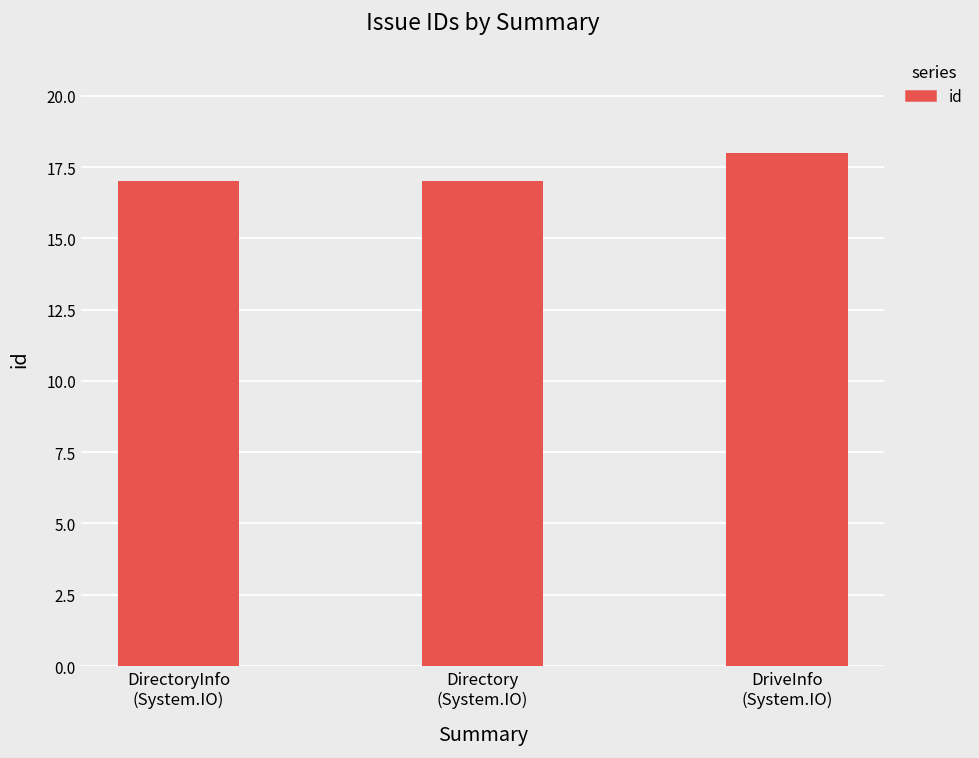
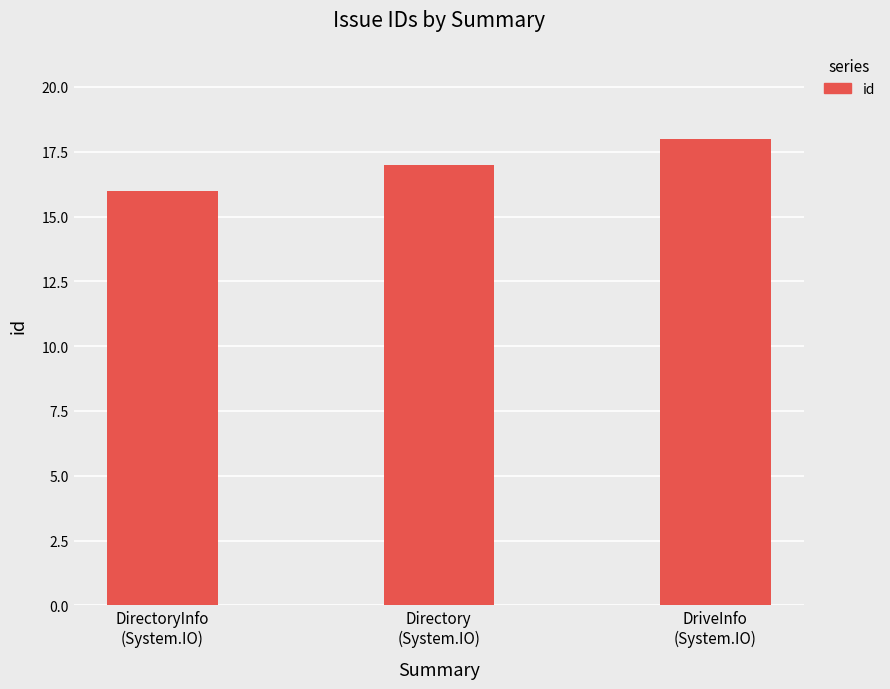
DirectoryInfo (System.IO): 17 -> 16
